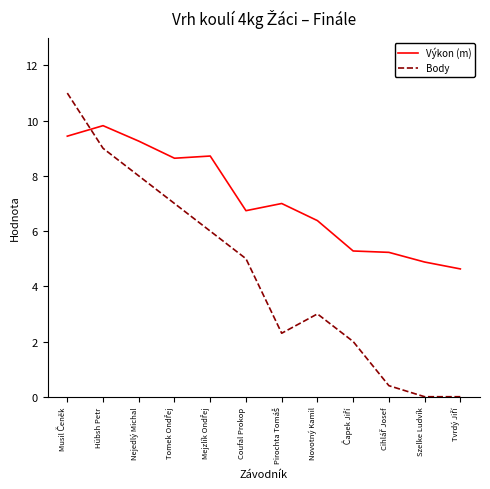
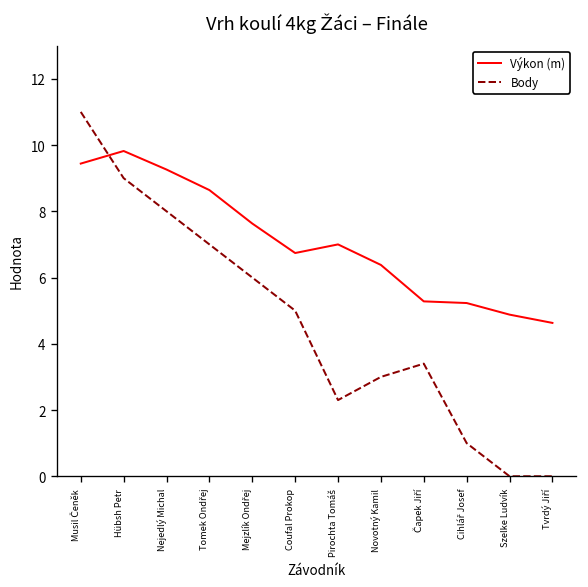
Výkon (m), Mejzlík Ondřej: 8.7 -> 7.6
Body, Čapek Jiří: 2.0 -> 3.4
Body, Cihlář Josef: 0.4 -> 1.0
